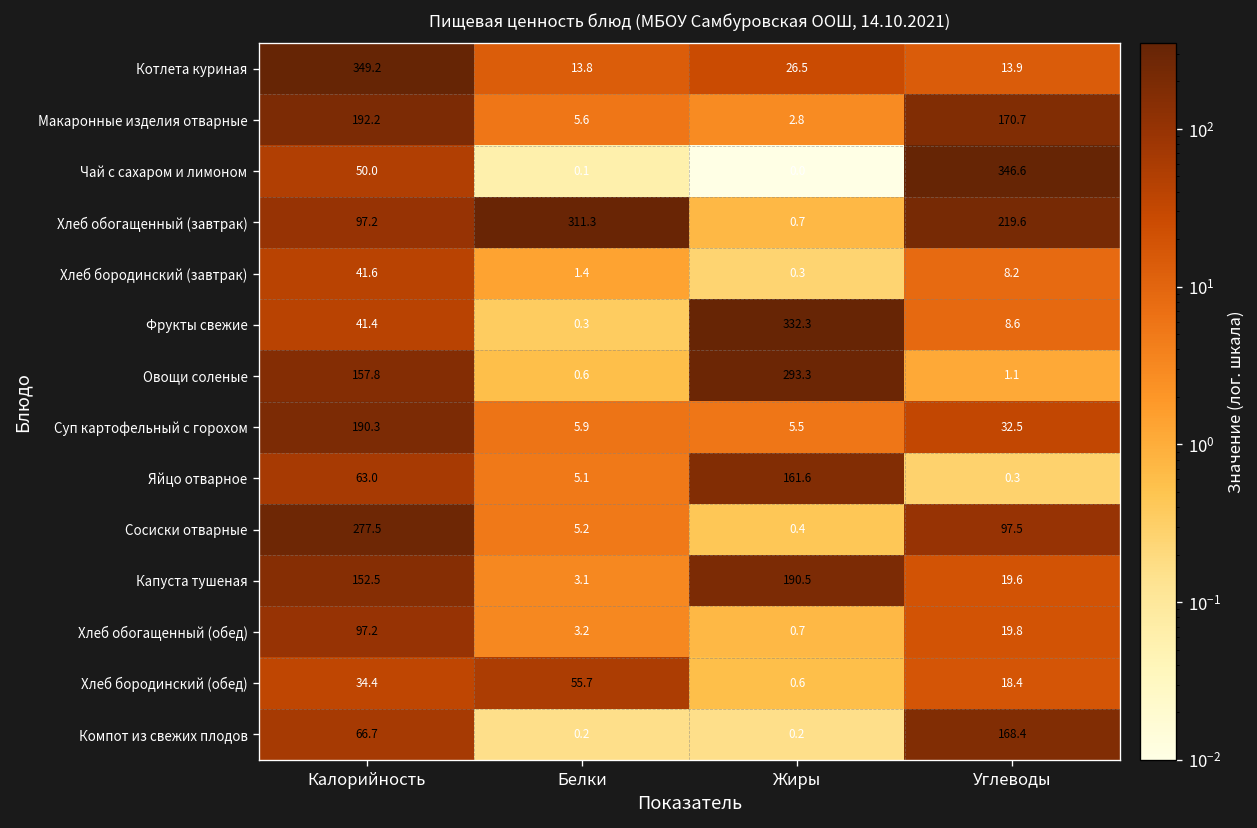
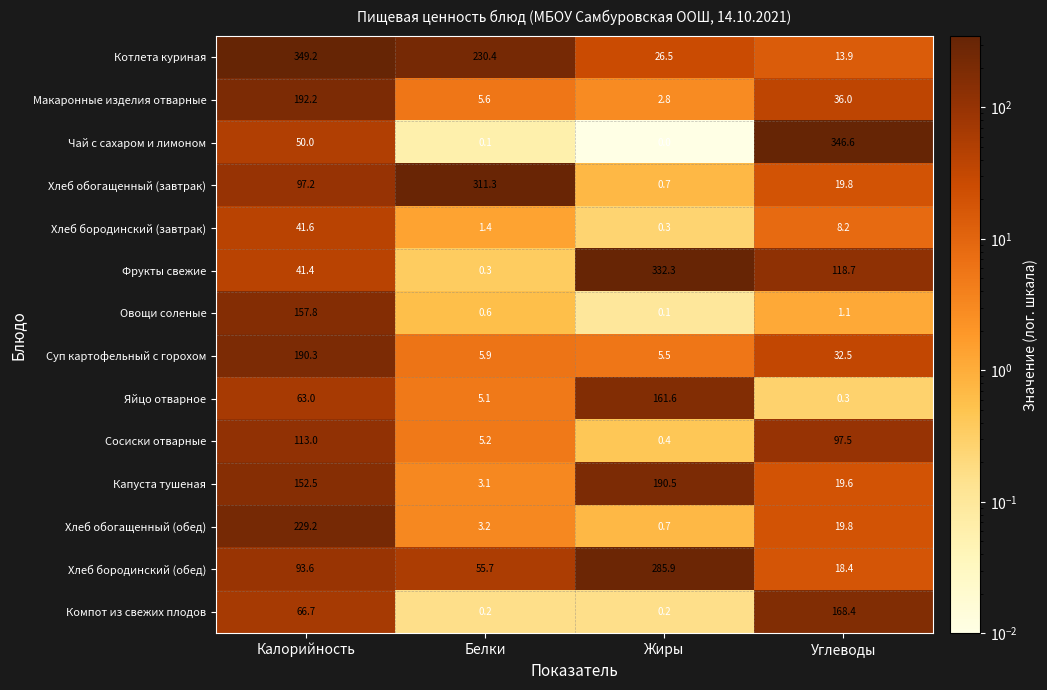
Котлета куриная, Белки: 13.8 -> 230.4
Макаронные изделия отварные, Углеводы: 170.7 -> 36.0
Хлеб обогащенный (завтрак), Углеводы: 219.6 -> 19.8
Фрукты свежие, Углеводы: 8.6 -> 118.7
Овощи соленые, Жиры: 293.3 -> 0.1
Сосиски отварные, Калорийность: 277.5 -> 113.0
Хлеб обогащенный (обед), Калорийность: 97.2 -> 229.2
Хлеб бородинский (обед), Калорийность: 34.4 -> 93.6
Хлеб бородинский (обед), Жиры: 0.6 -> 285.9
